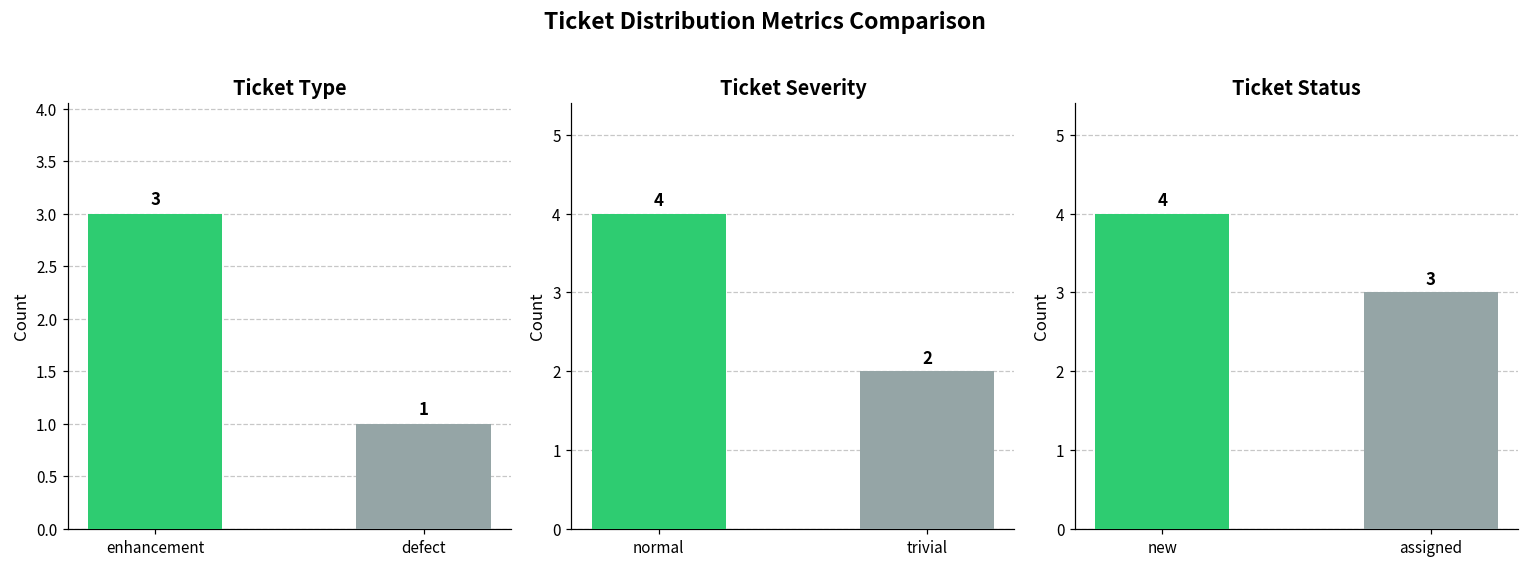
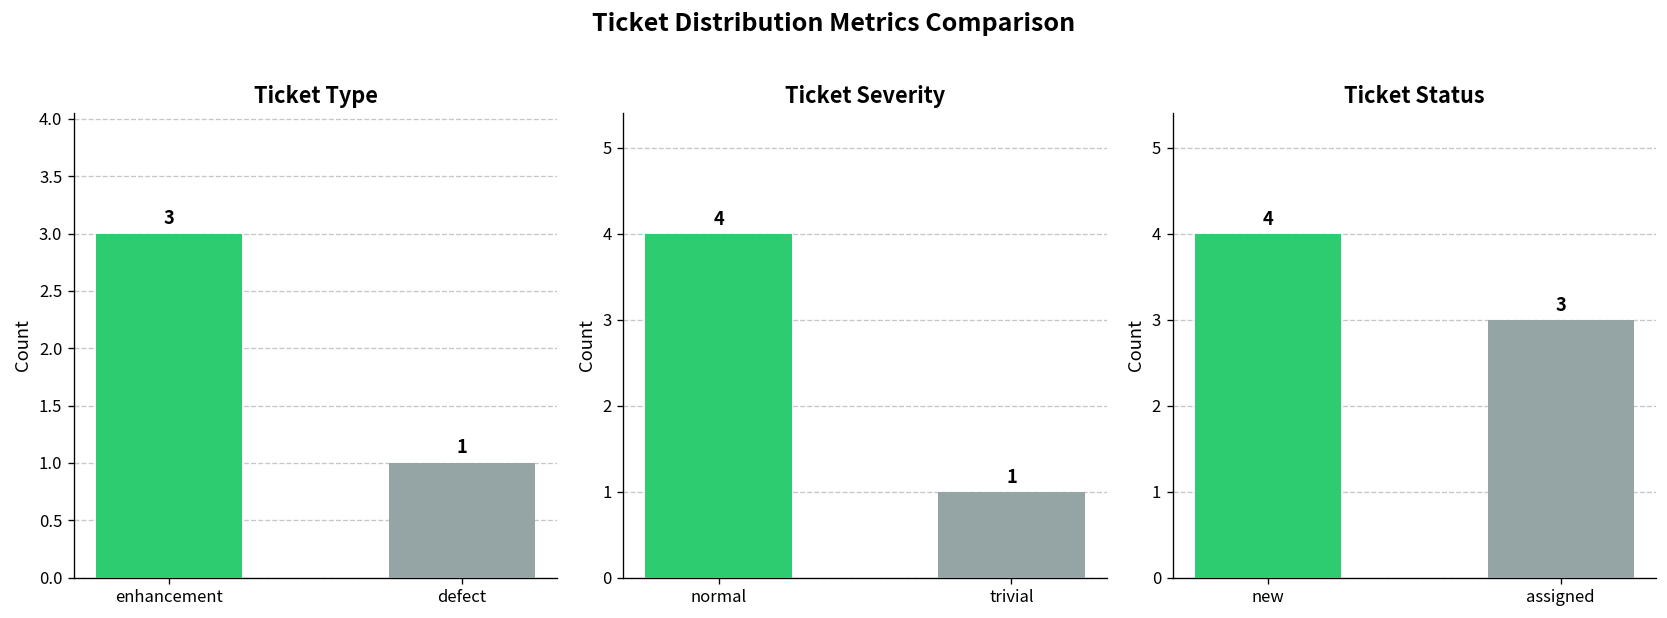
Ticket Severity, trivial: 2 -> 1
